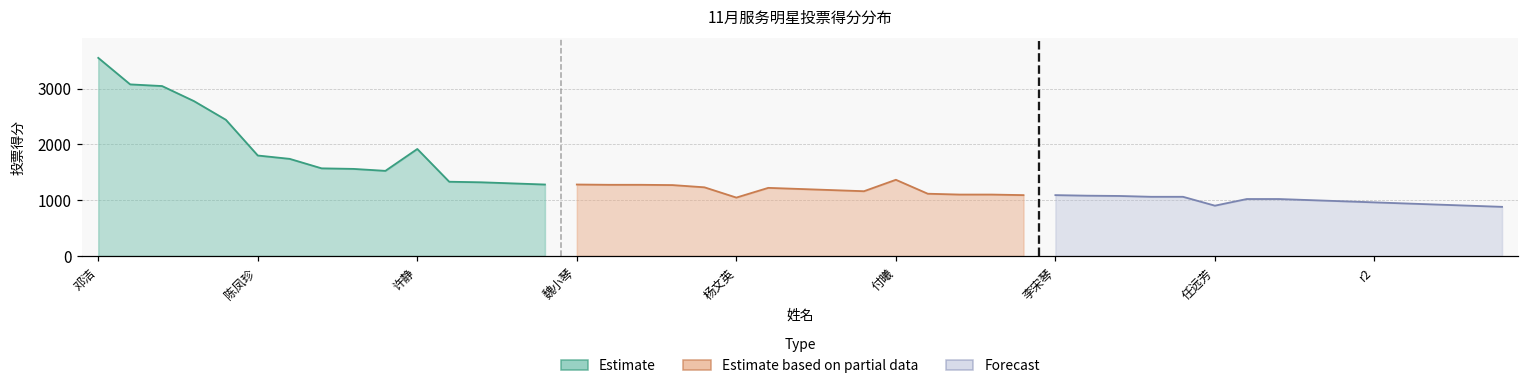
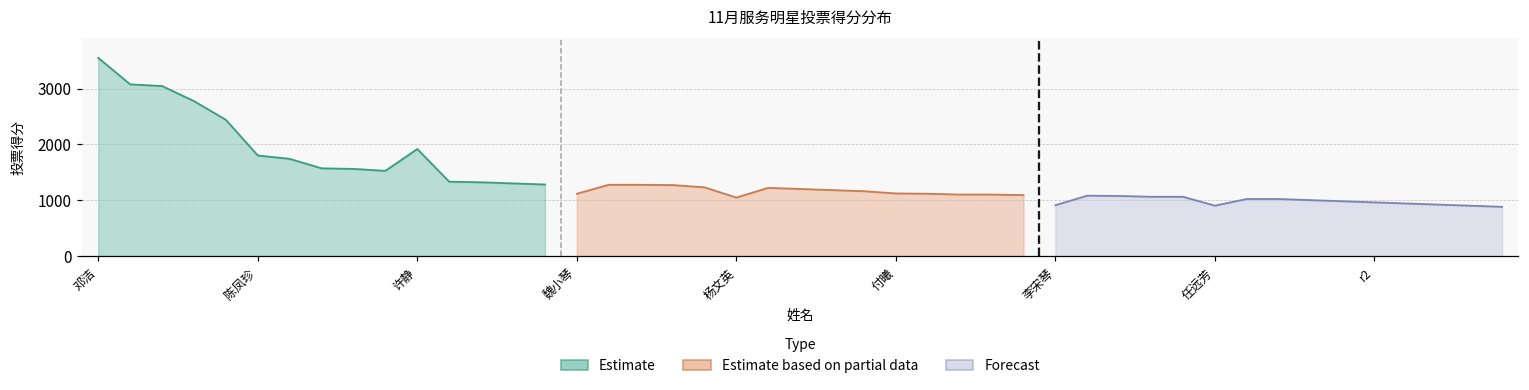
Estimate based on partial data, 魏小琴: 1300 -> 1100
Estimate based on partial data, 付曦: 1400 -> 1100
Forecast, 李宋琴: 1100 -> 900
